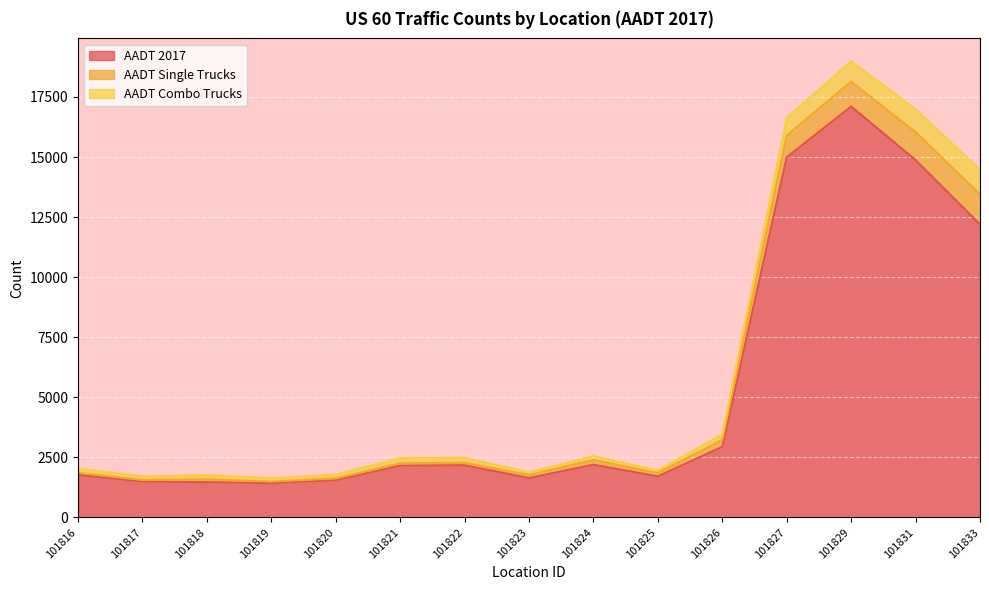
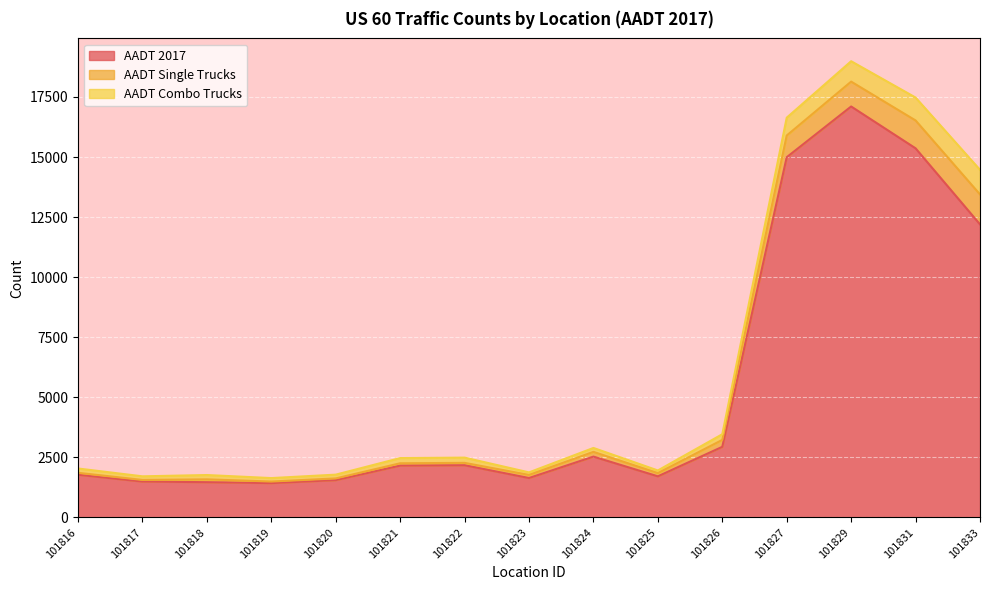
AADT 2017, 101824: 2200 -> 2500
AADT 2017, 101831: 14900 -> 15400
